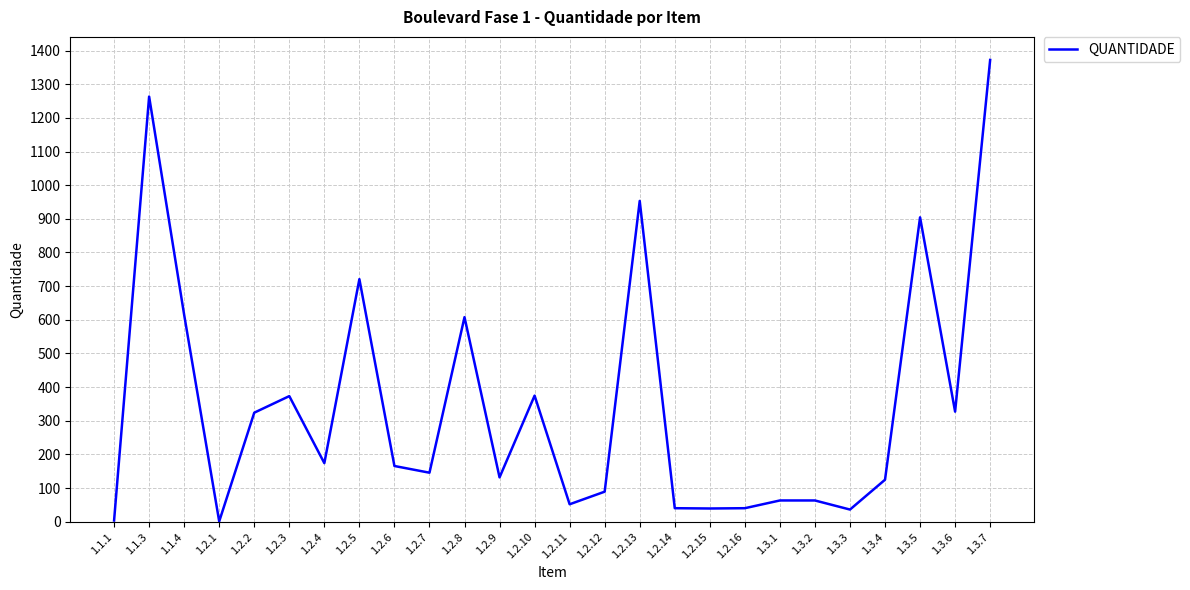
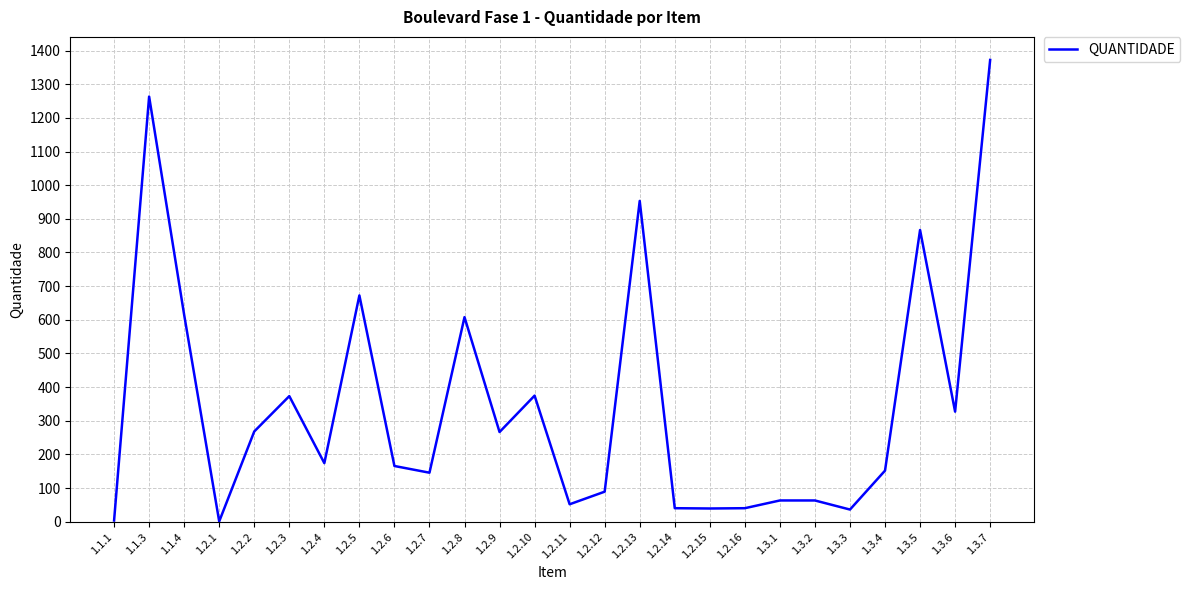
1.2.2: 320 -> 270
1.2.5: 720 -> 670
1.2.9: 130 -> 270
1.3.4: 120 -> 150
1.3.5: 900 -> 870
